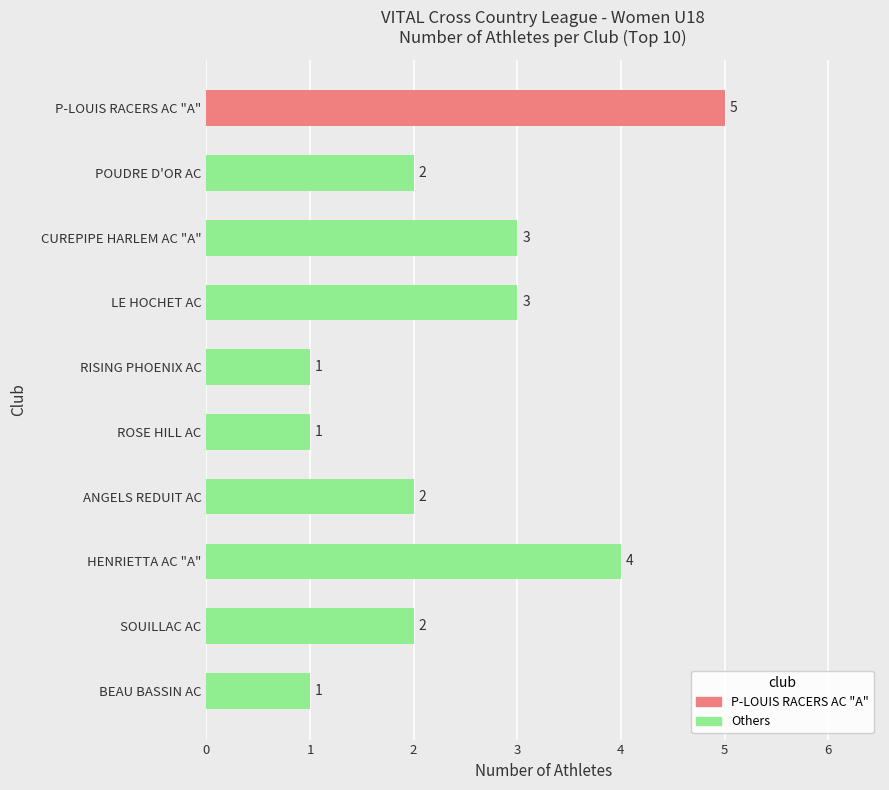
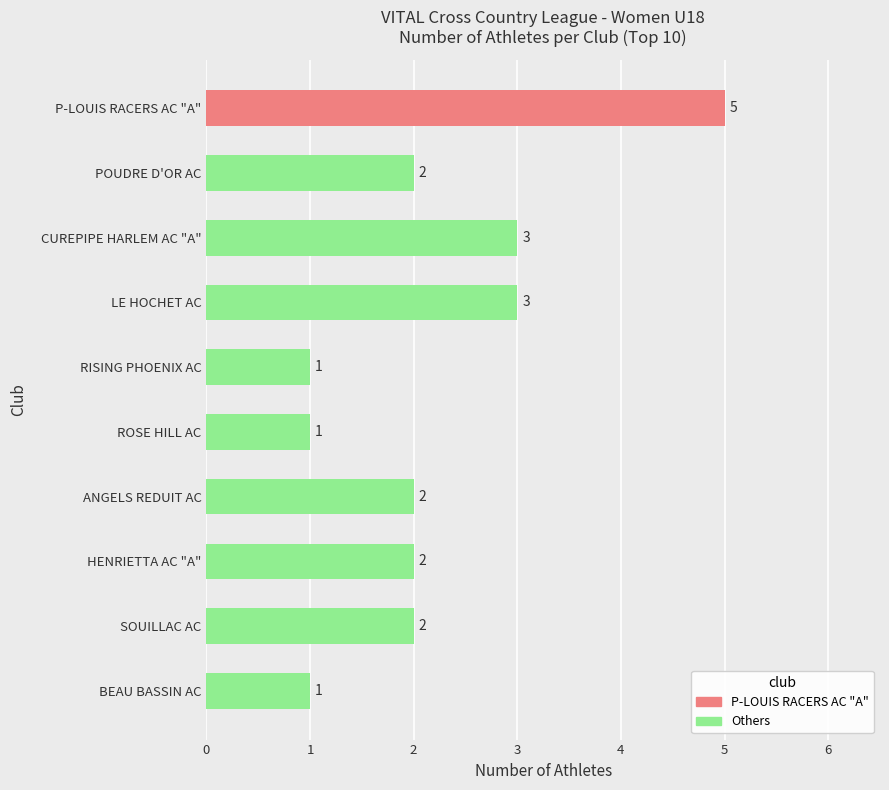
HENRIETTA AC "A": 4 -> 2
